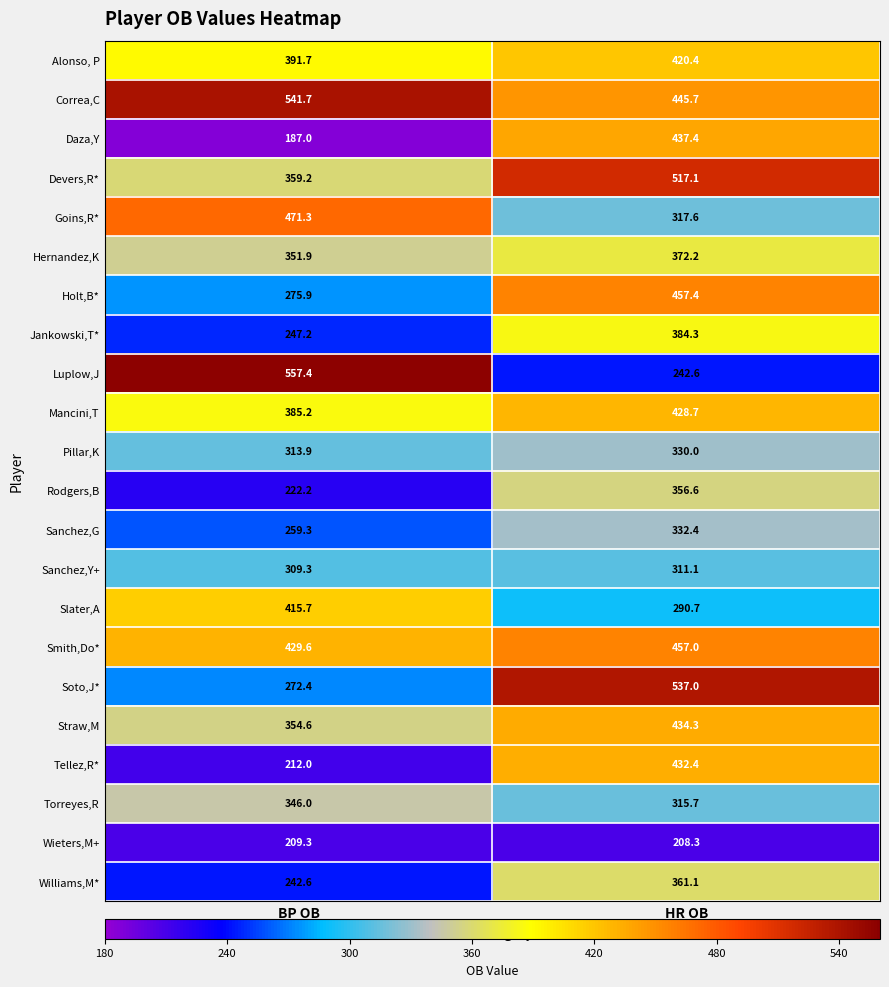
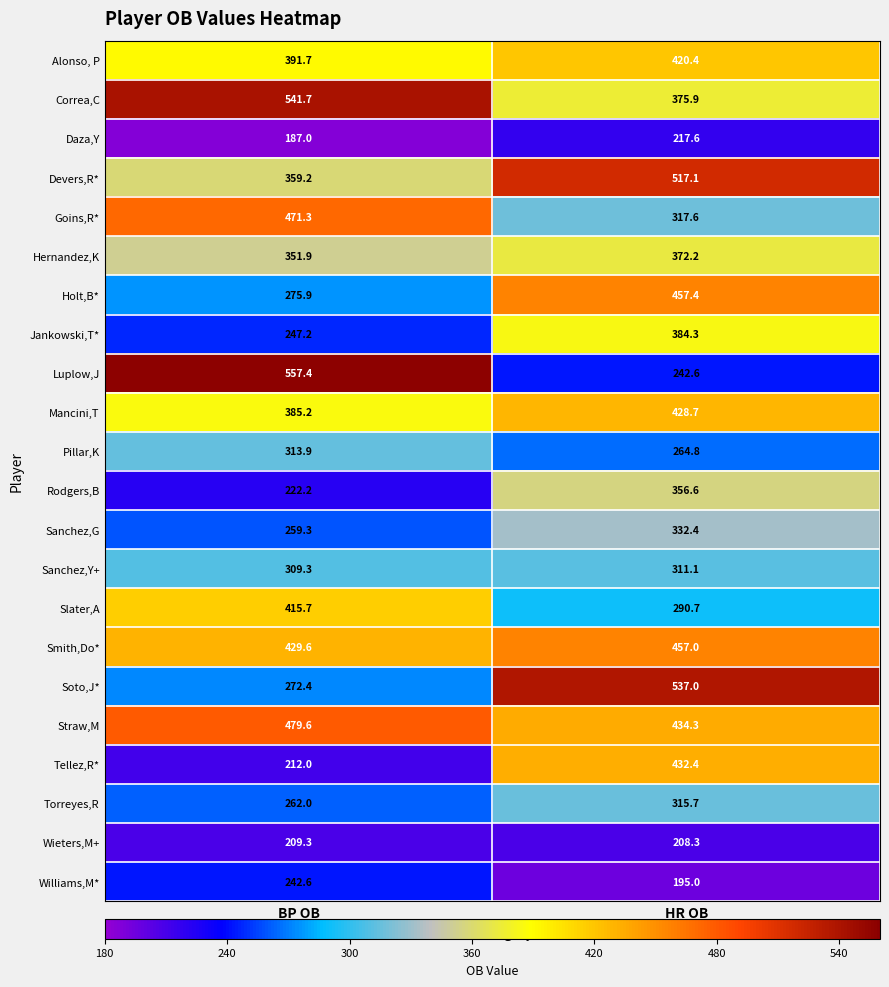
Correa,C, HR OB: 445.7 -> 375.9
Daza,Y, HR OB: 437.4 -> 217.6
Pillar,K, HR OB: 330.0 -> 264.8
Straw,M, BP OB: 354.6 -> 479.6
Torreyes,R, BP OB: 346.0 -> 262.0
Williams,M*, HR OB: 361.1 -> 195.0
